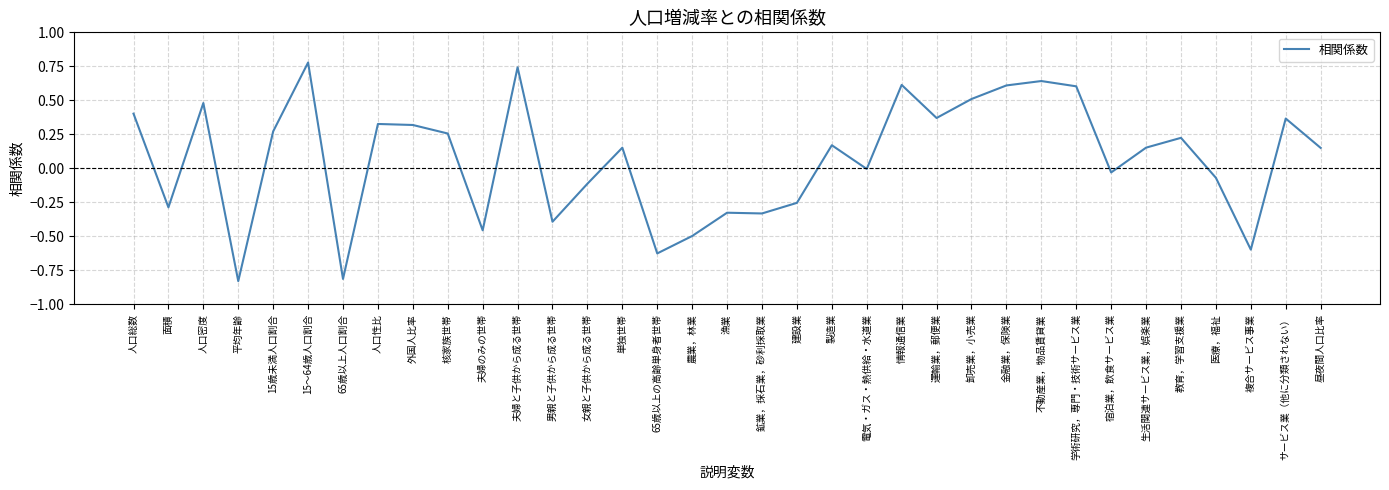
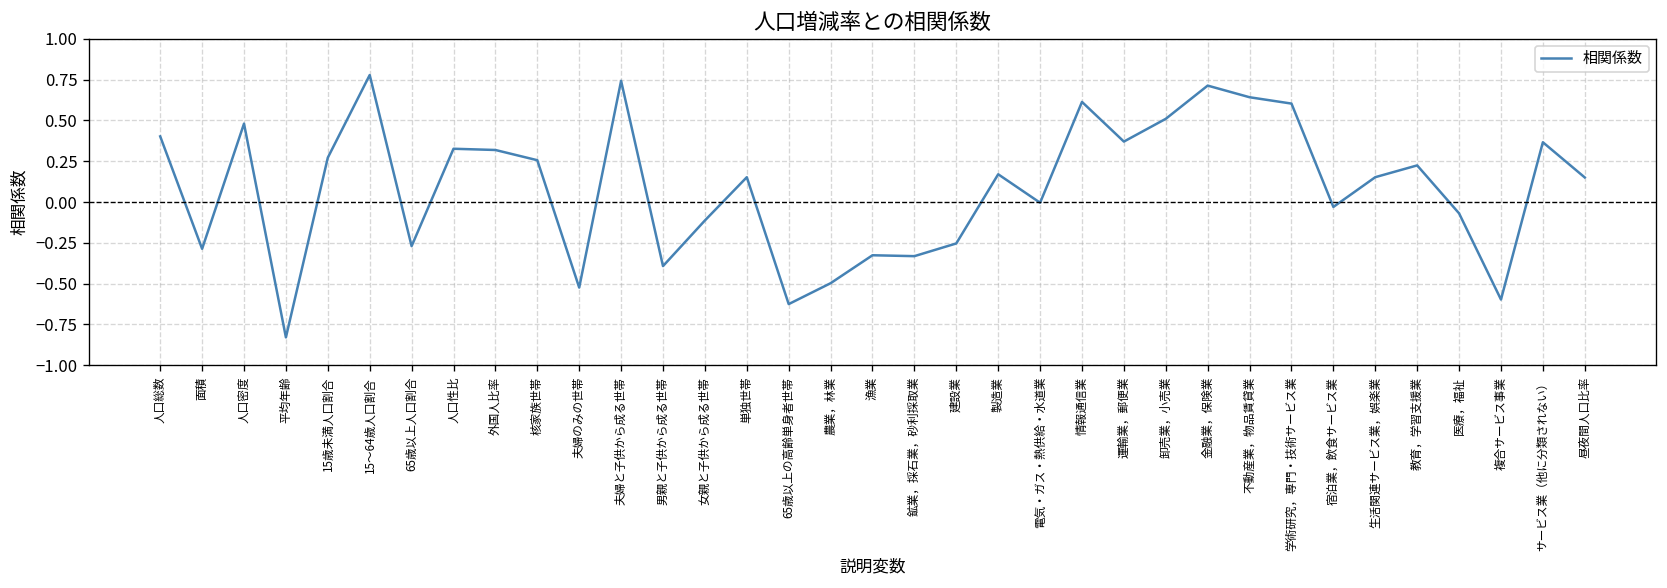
65歳以上人口割合: -0.81 -> -0.27
夫婦のみの世帯: -0.46 -> -0.52
金融業，保険業: 0.61 -> 0.71
